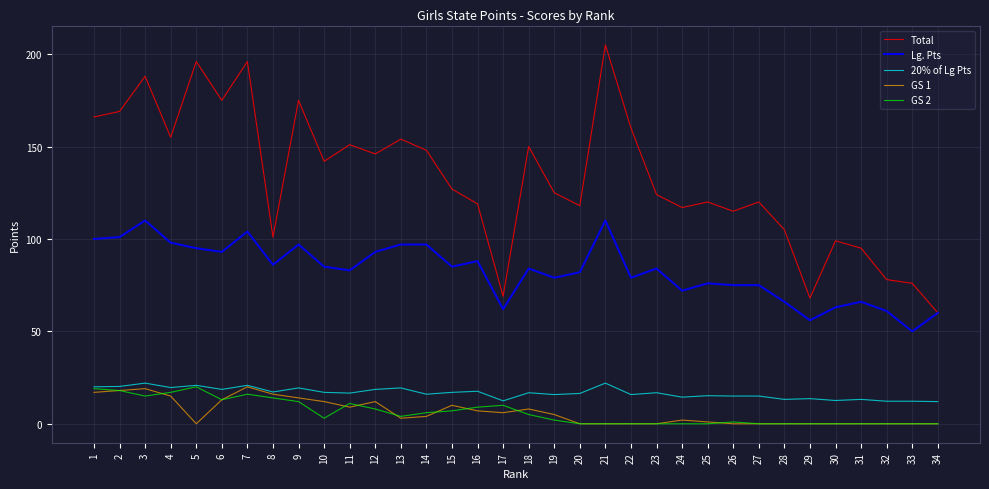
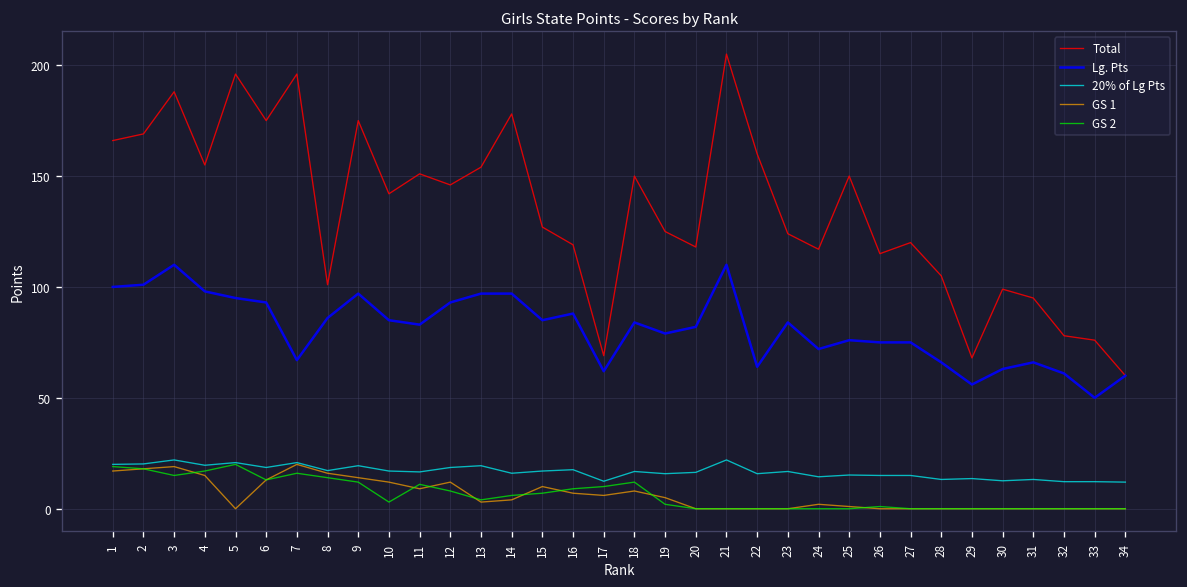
Lg. Pts, 7: 104 -> 67
Total, 14: 148 -> 178
GS 2, 18: 5 -> 12
Lg. Pts, 22: 79 -> 64
Total, 25: 120 -> 150
